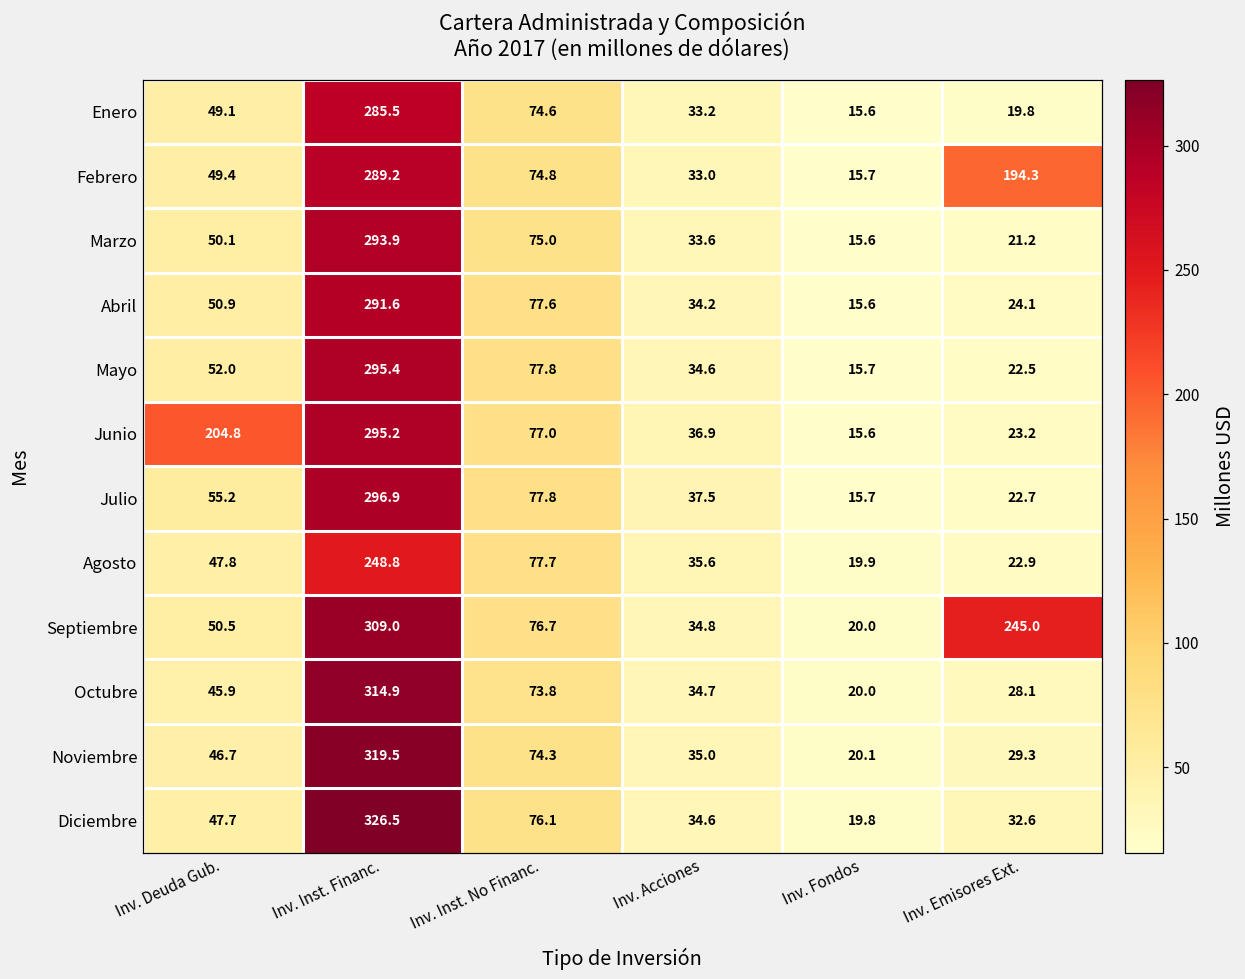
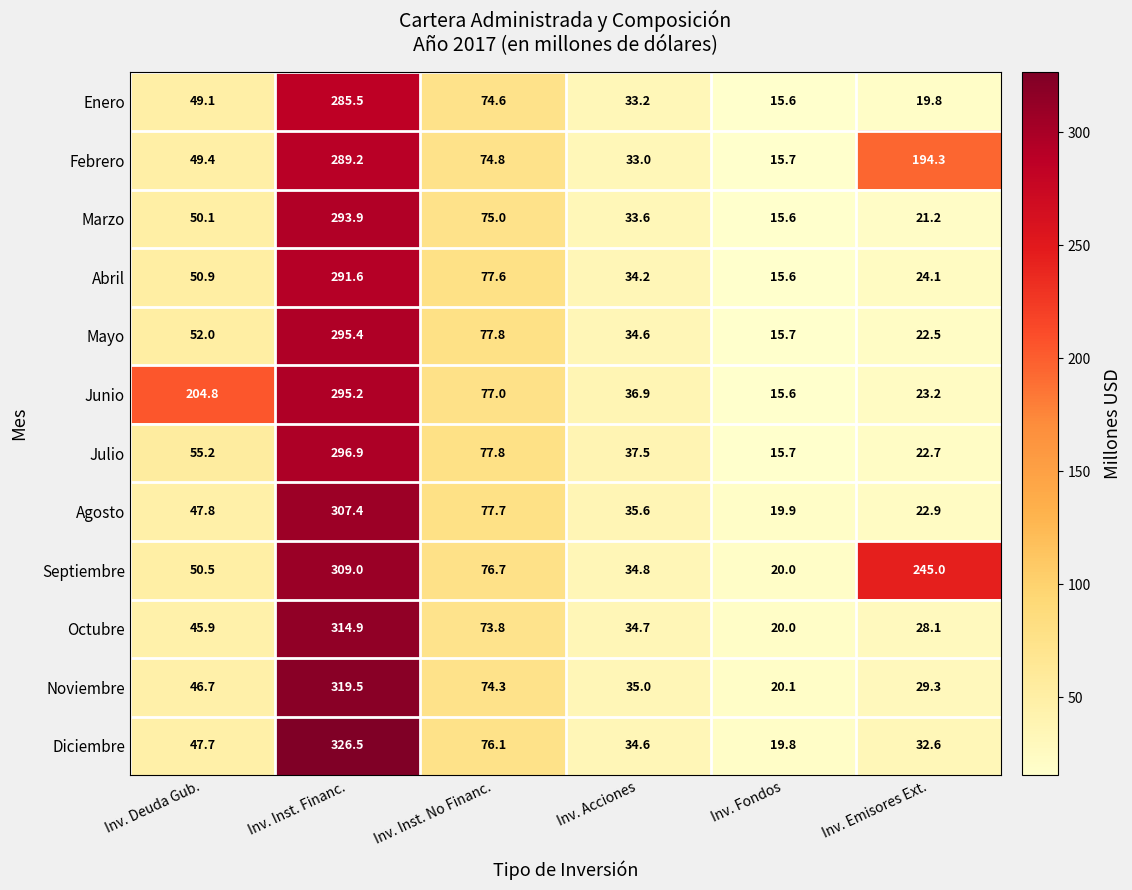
Agosto, Inv. Inst. Financ.: 248.8 -> 307.4
